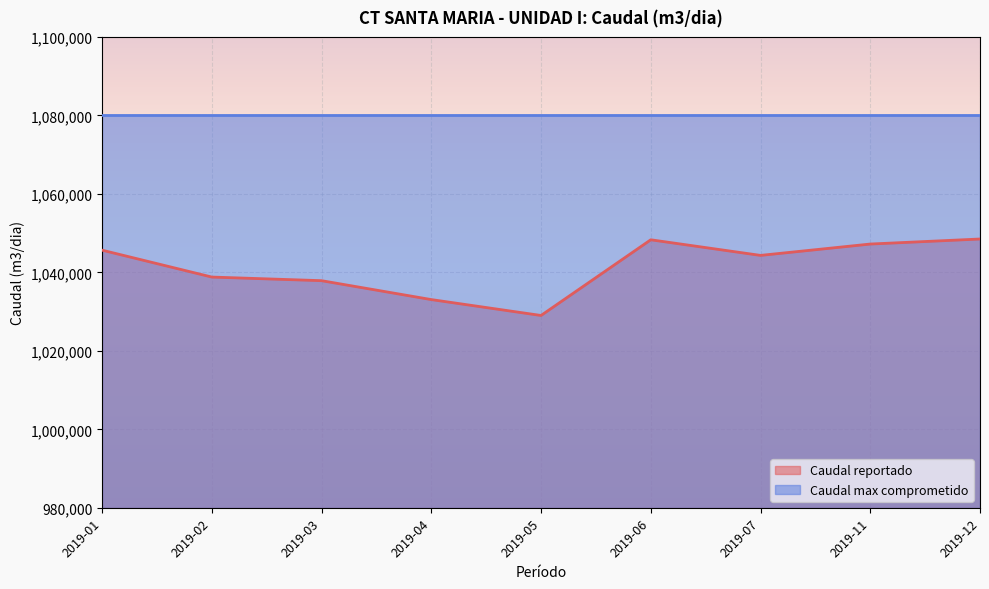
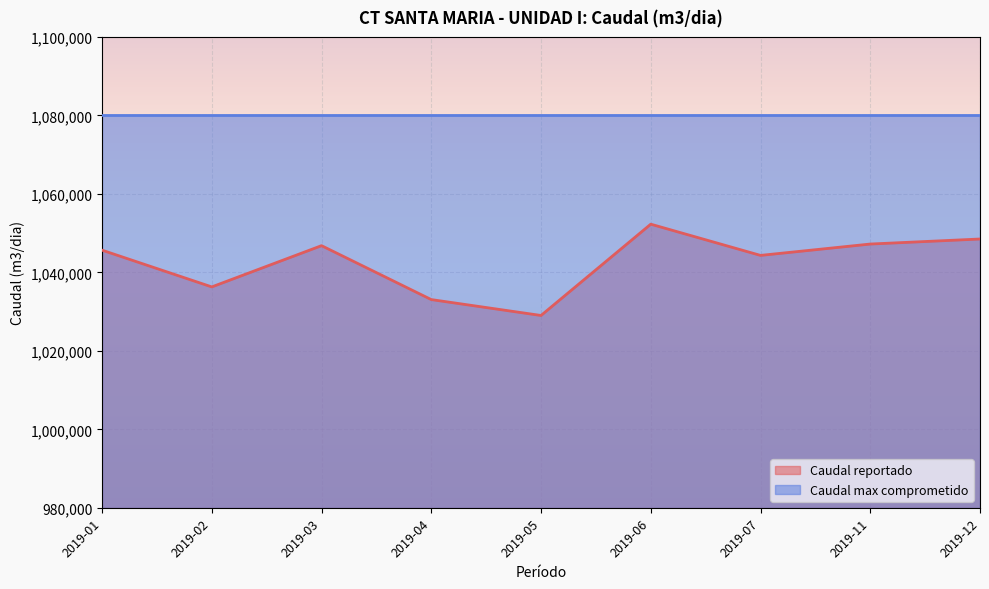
Caudal reportado, 2019-02: 1,039,000 -> 1,036,000
Caudal reportado, 2019-03: 1,038,000 -> 1,047,000
Caudal reportado, 2019-06: 1,048,000 -> 1,052,000
